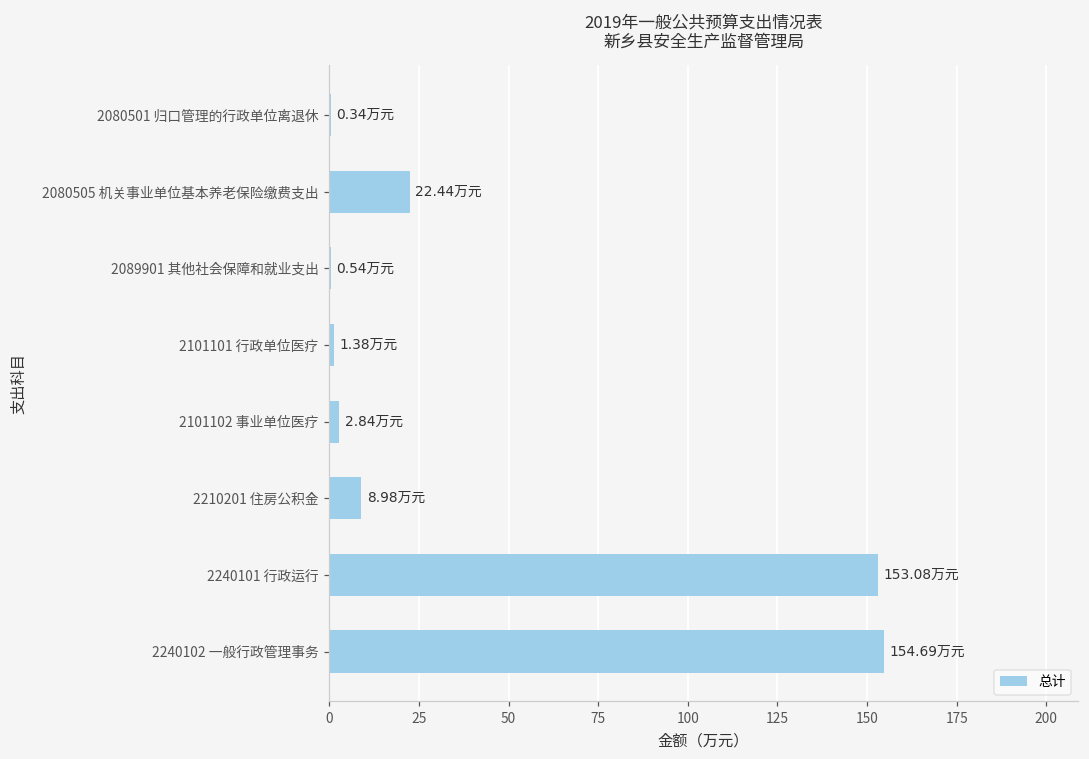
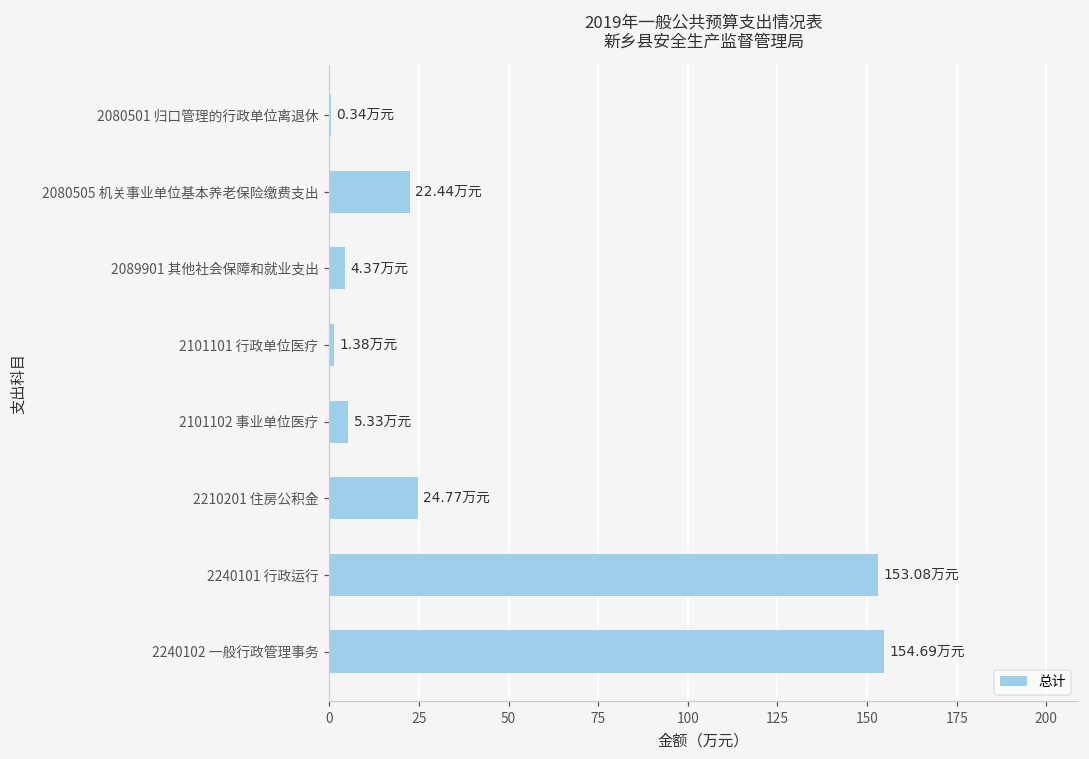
2089901 其他社会保障和就业支出: 0.54 -> 4.37
2101102 事业单位医疗: 2.84 -> 5.33
2210201 住房公积金: 8.98 -> 24.77
